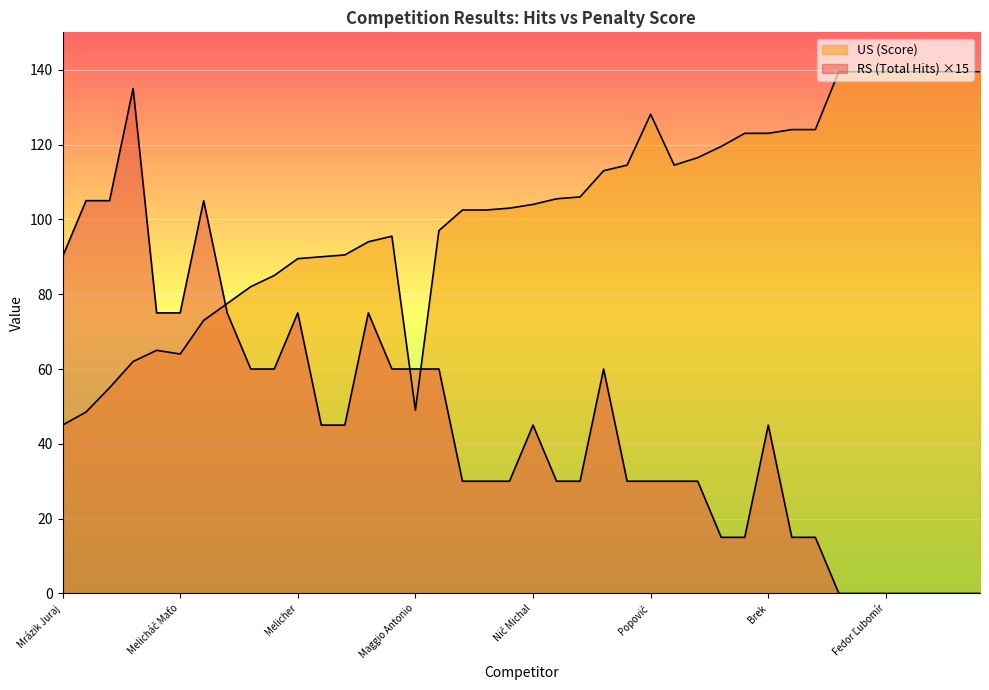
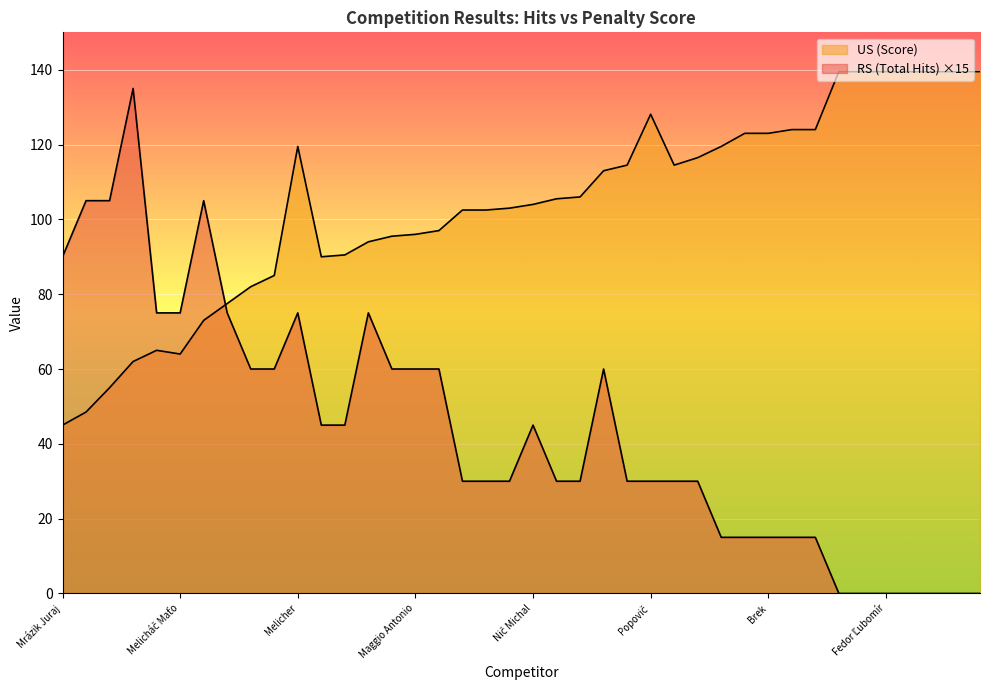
US (Score), Melicher: 90 -> 120
US (Score), Maggio Antonio: 49 -> 96
RS (Total Hits) ×15, Brek: 45 -> 15
